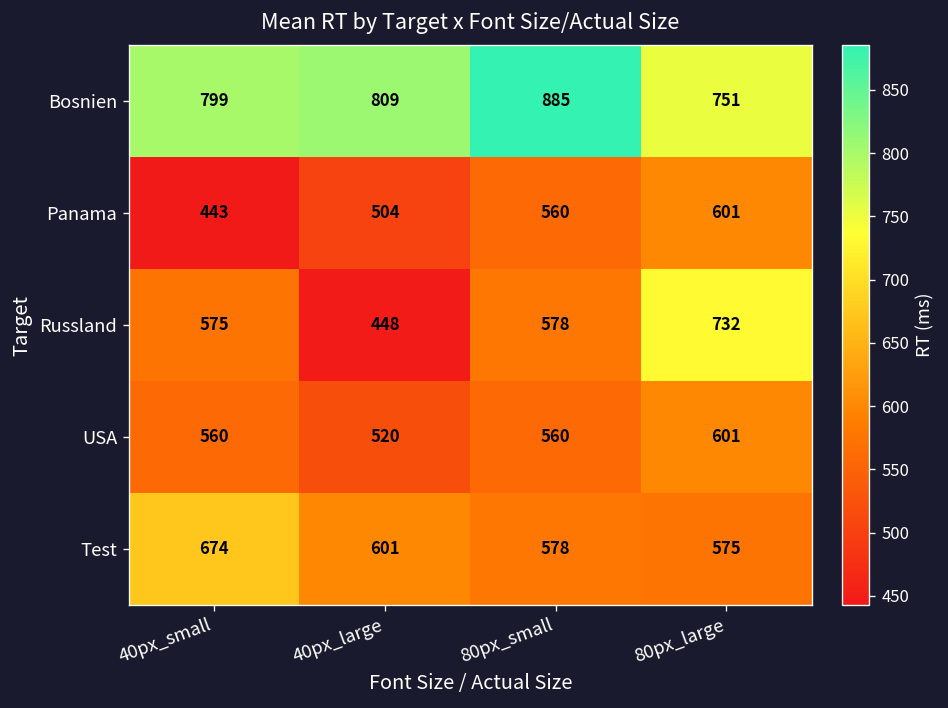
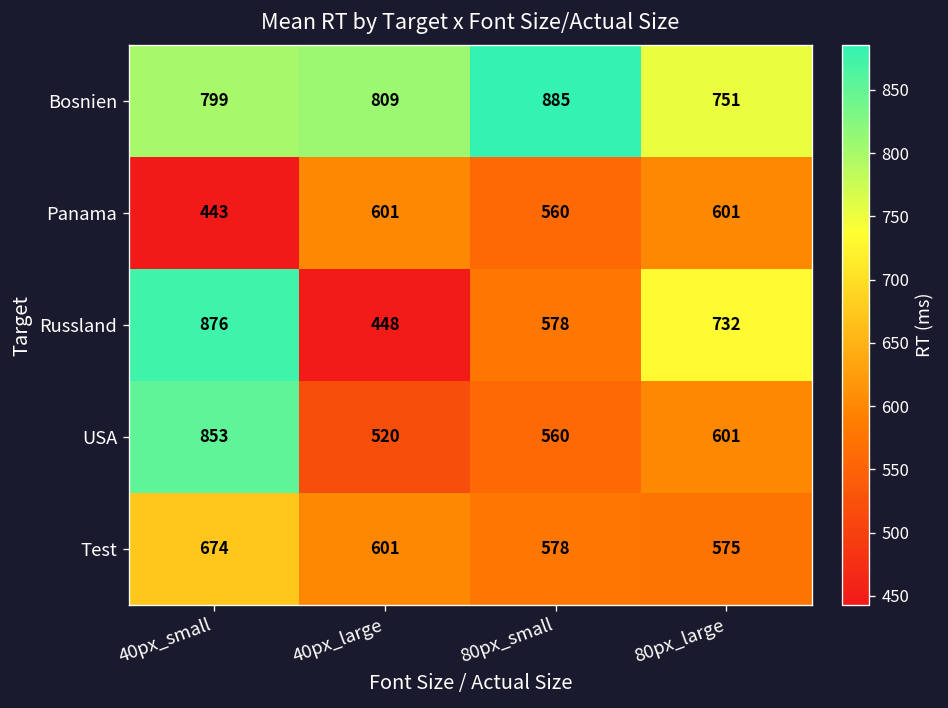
Panama, 40px_large: 504 -> 601
Russland, 40px_small: 575 -> 876
USA, 40px_small: 560 -> 853
